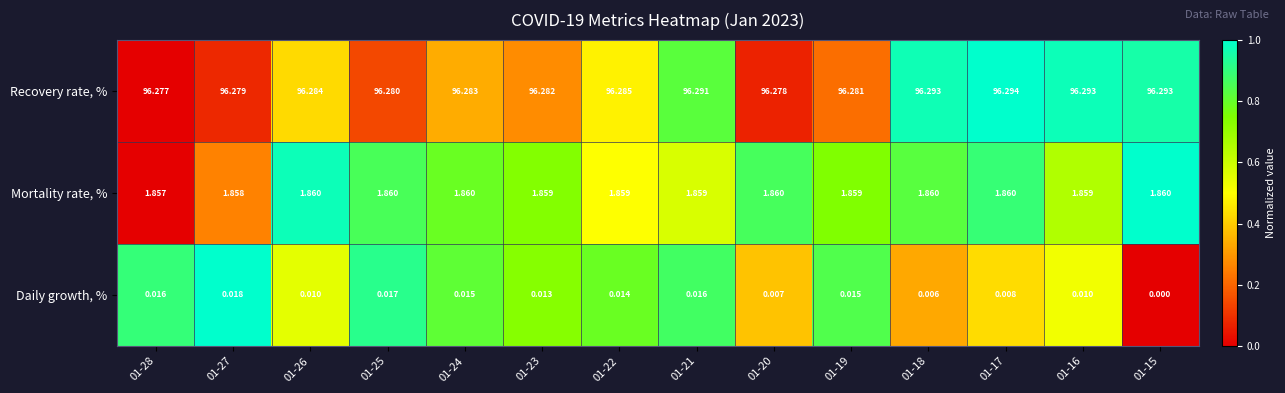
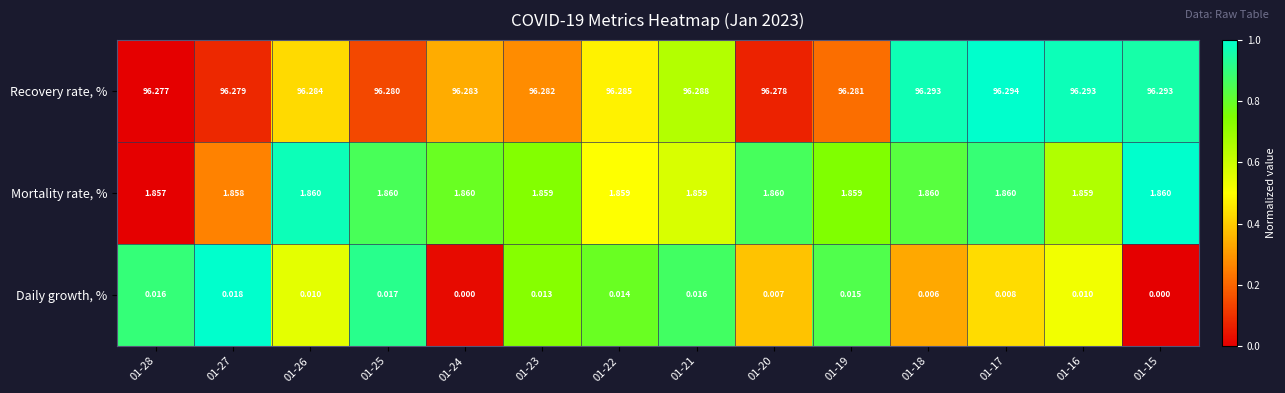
Recovery rate, %, 01-21: 96.291 -> 96.288
Daily growth, %, 01-24: 0.015 -> 0.000
